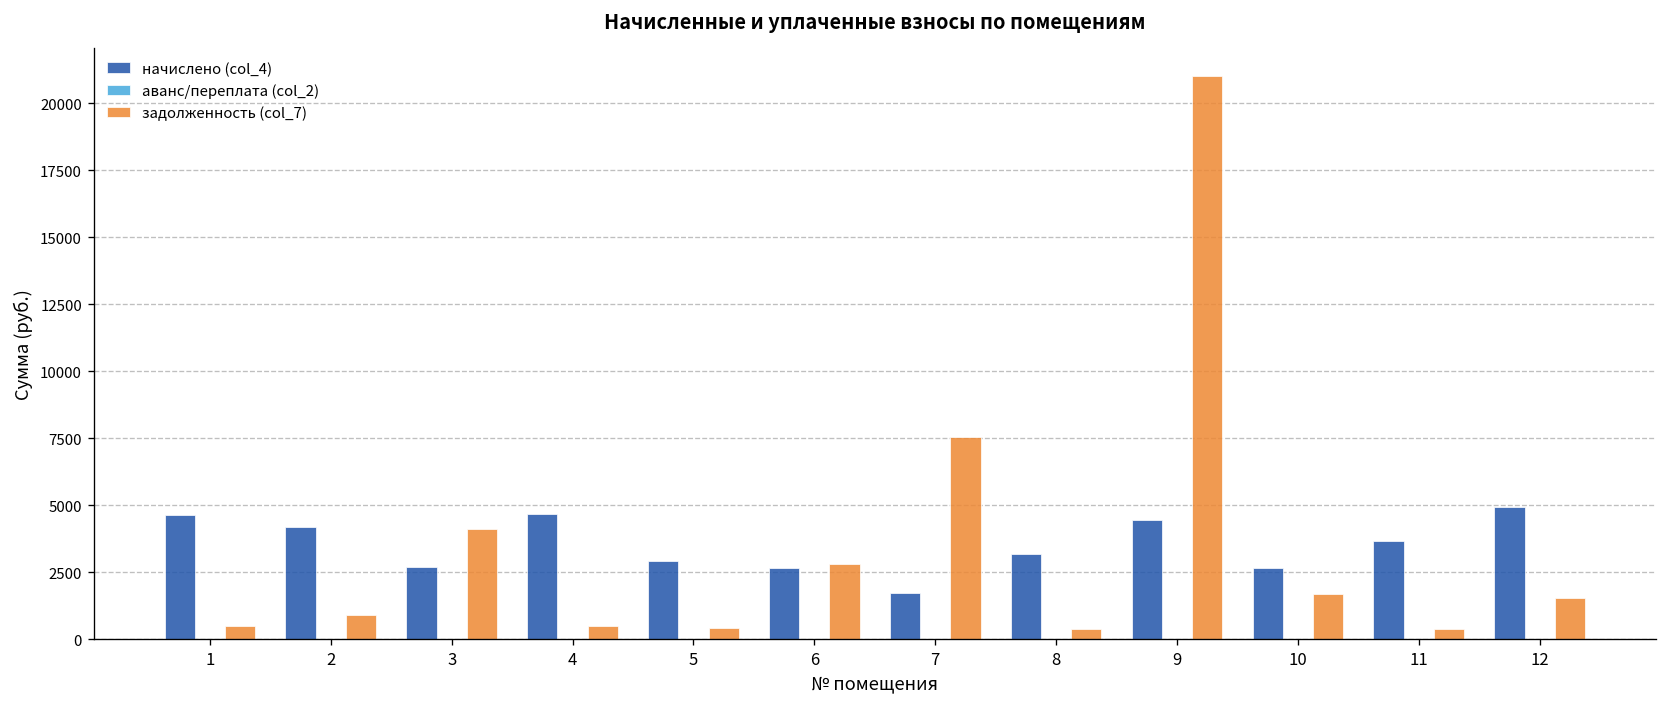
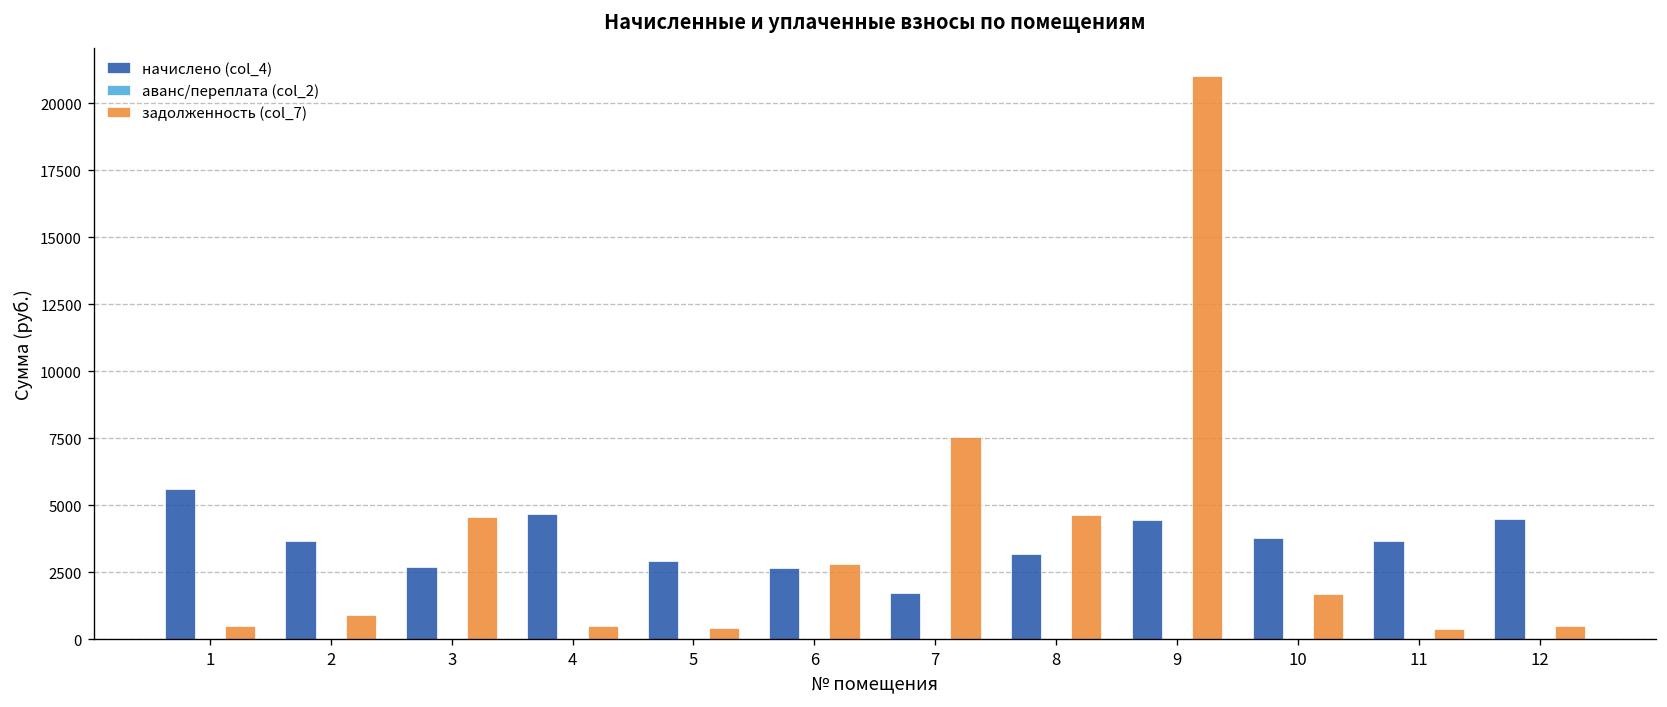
начислено (col_4), 1: 4600 -> 5600
начислено (col_4), 2: 4200 -> 3700
задолженность (col_7), 3: 4100 -> 4600
задолженность (col_7), 8: 400 -> 4600
начислено (col_4), 10: 2700 -> 3800
начислено (col_4), 12: 4900 -> 4500
задолженность (col_7), 12: 1500 -> 500
